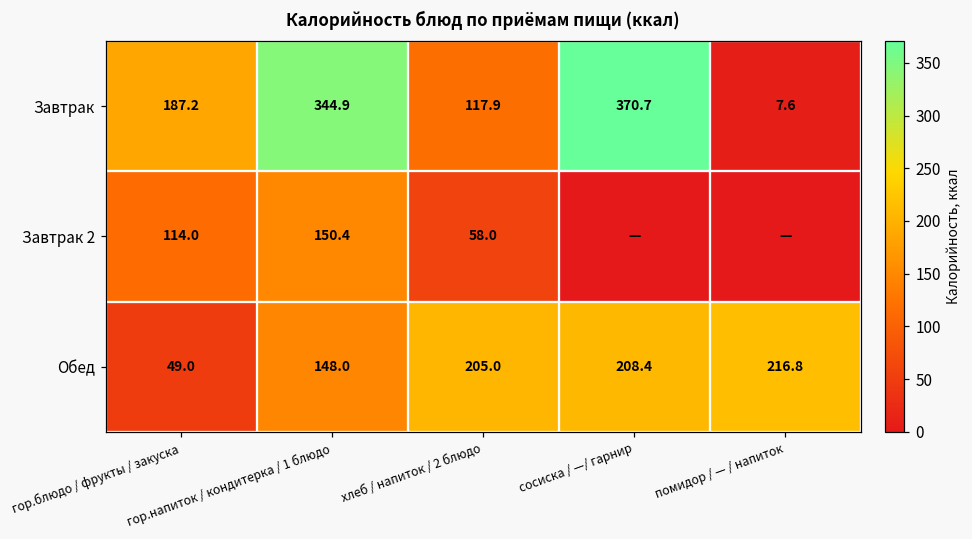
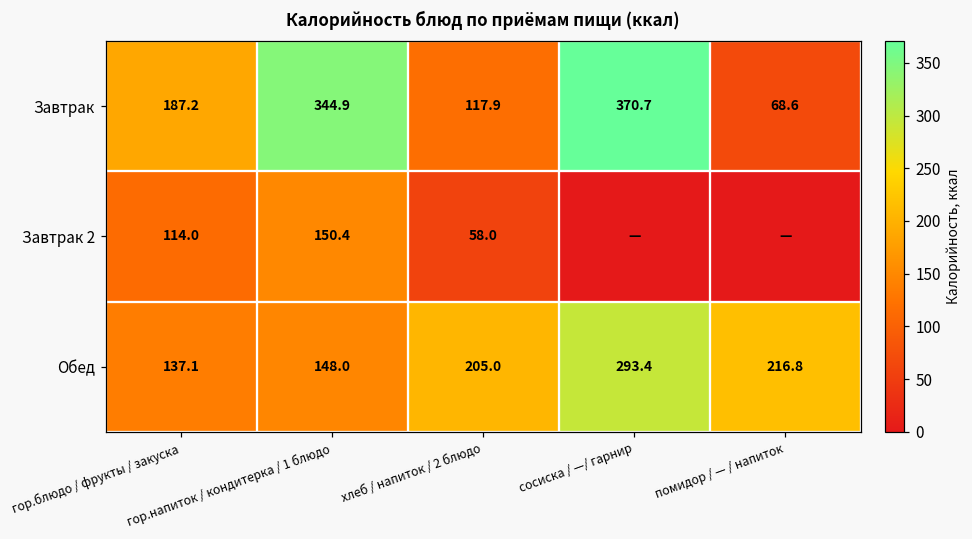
Завтрак, помидор / — / напиток: 7.6 -> 68.6
Обед, гор.блюдо / фрукты / закуска: 49.0 -> 137.1
Обед, сосиска / —/ гарнир: 208.4 -> 293.4
